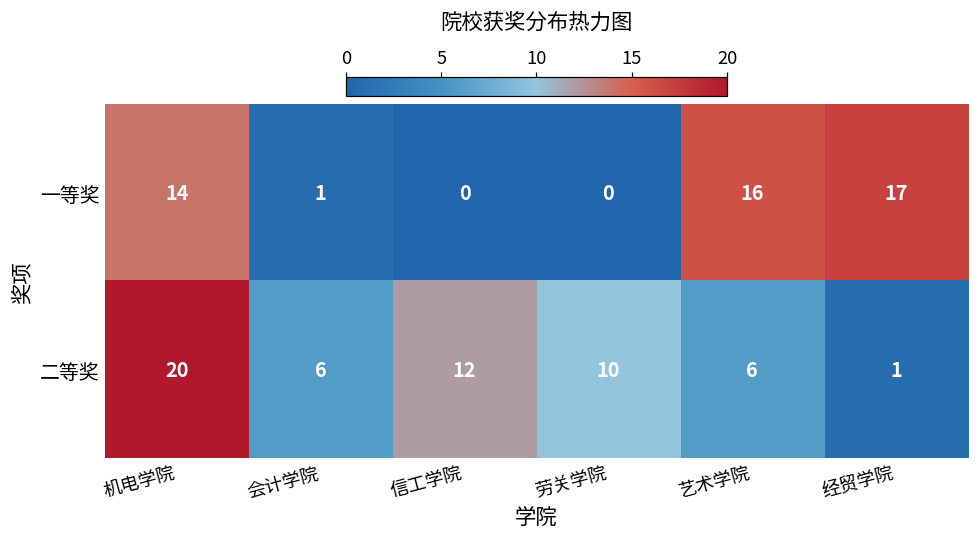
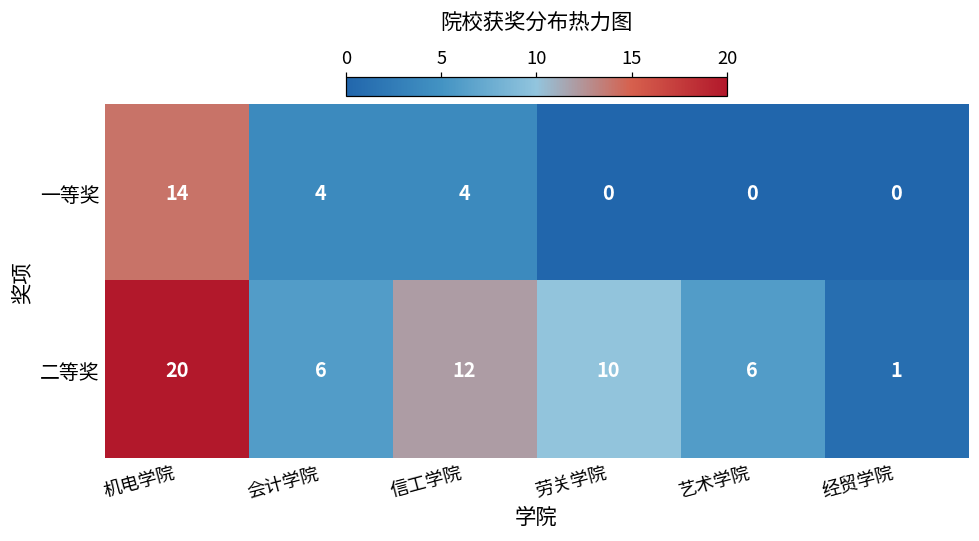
一等奖, 会计学院: 1 -> 4
一等奖, 信工学院: 0 -> 4
一等奖, 艺术学院: 16 -> 0
一等奖, 经贸学院: 17 -> 0
